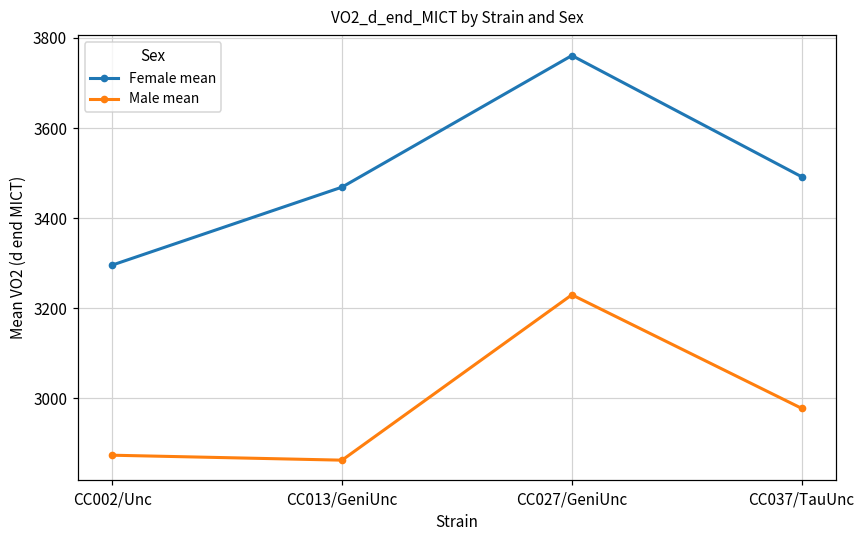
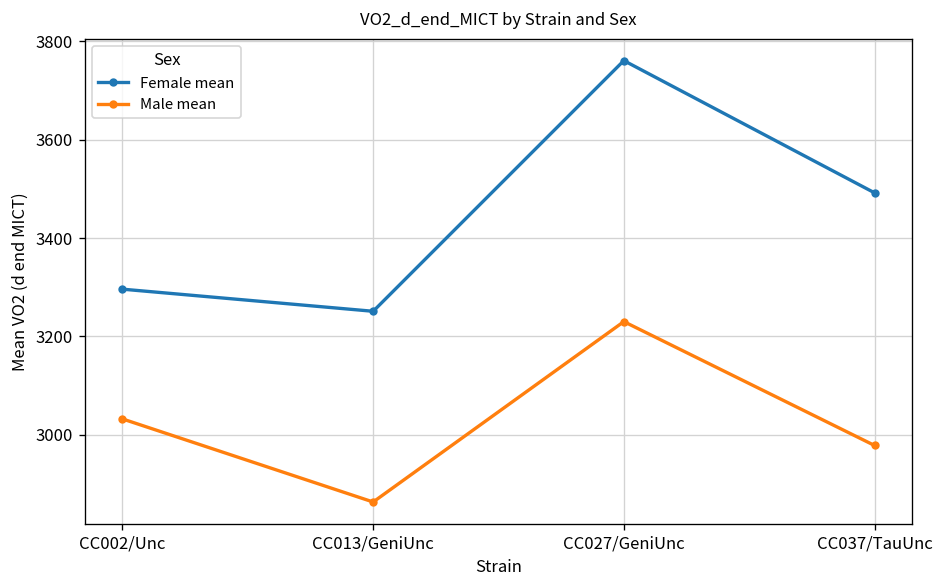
Male mean, CC002/Unc: 2870 -> 3030
Female mean, CC013/GeniUnc: 3470 -> 3250
